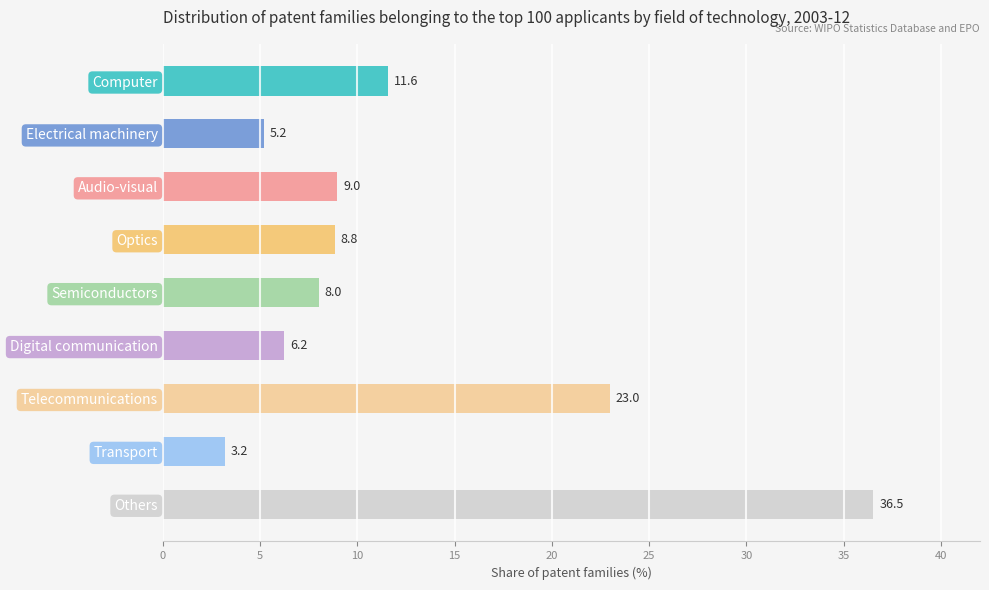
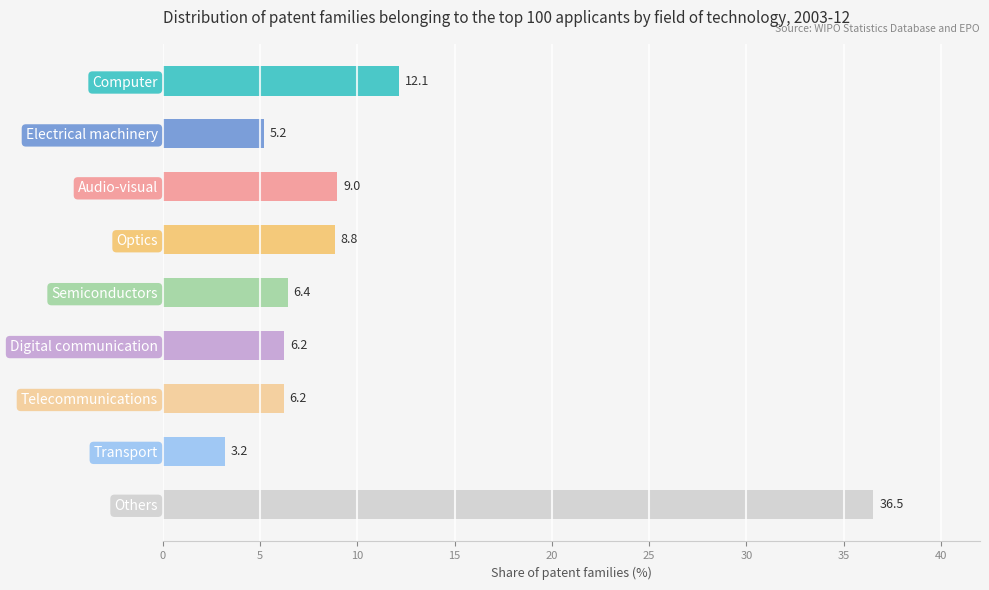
Computer: 11.6 -> 12.1
Semiconductors: 8.0 -> 6.4
Telecommunications: 23.0 -> 6.2
